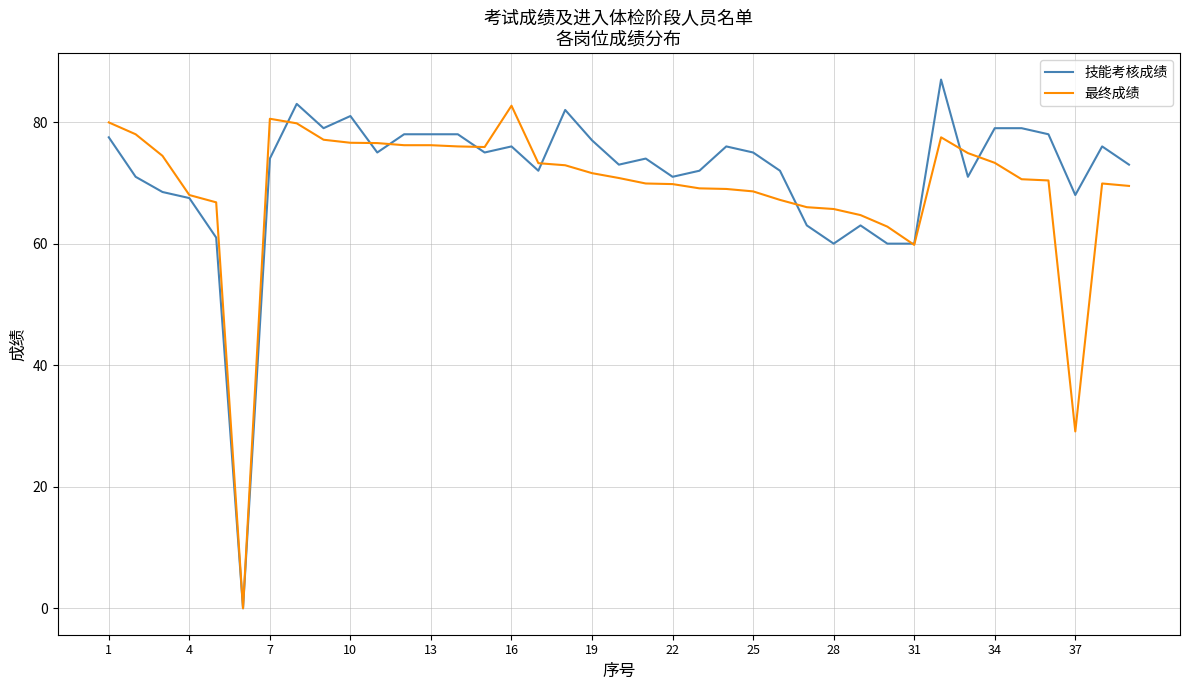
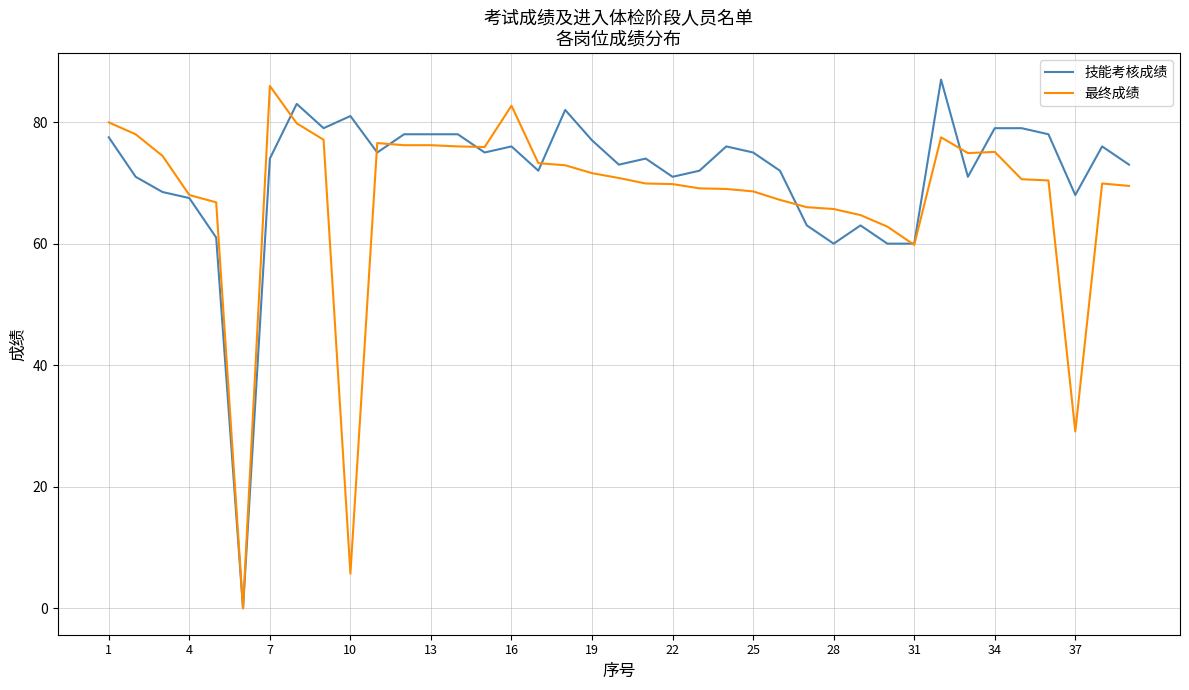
最终成绩, 7: 81 -> 86
最终成绩, 10: 77 -> 6
最终成绩, 34: 73 -> 75
